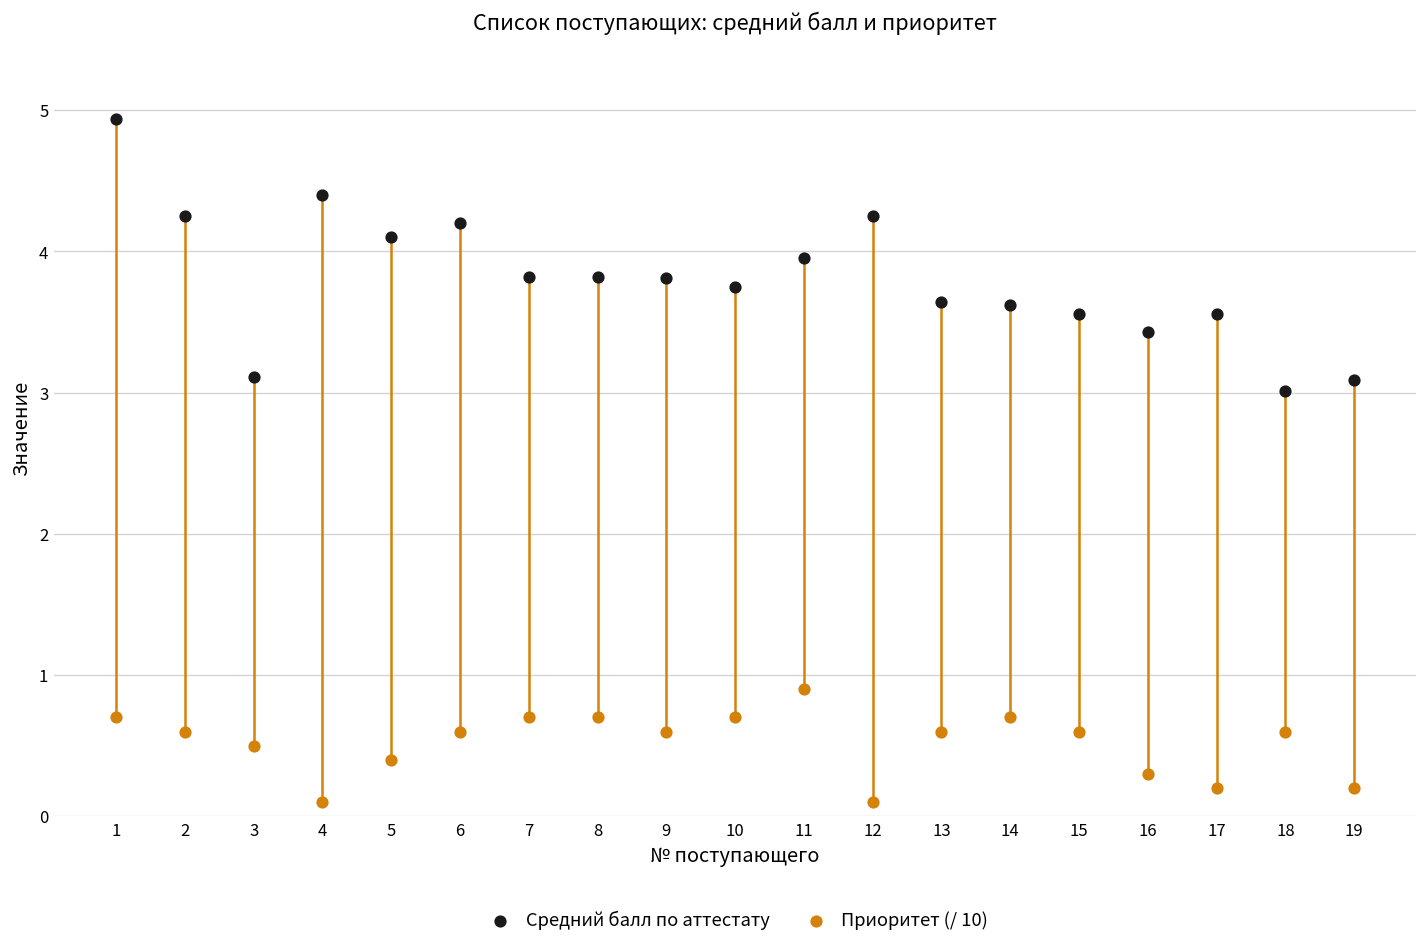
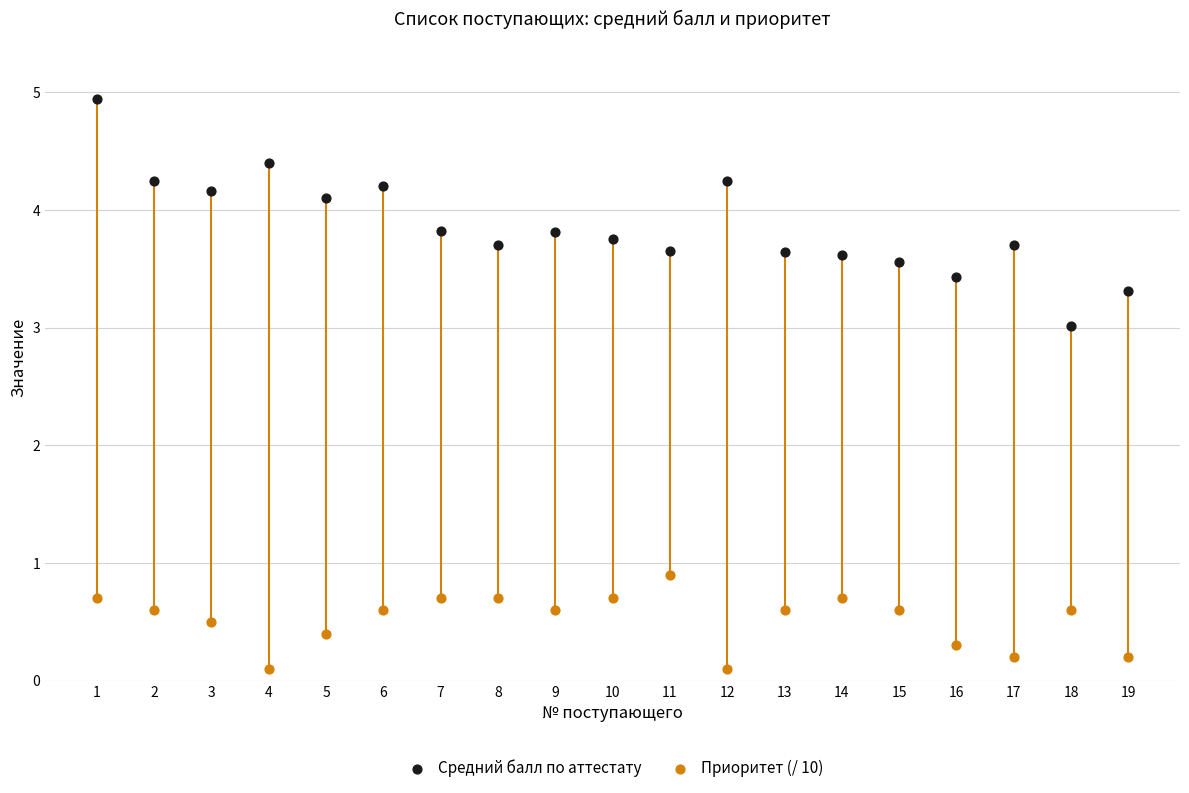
Средний балл по аттестату, 3: 3.11 -> 4.16
Средний балл по аттестату, 8: 3.82 -> 3.70
Средний балл по аттестату, 11: 3.95 -> 3.65
Средний балл по аттестату, 17: 3.56 -> 3.70
Средний балл по аттестату, 19: 3.09 -> 3.31
